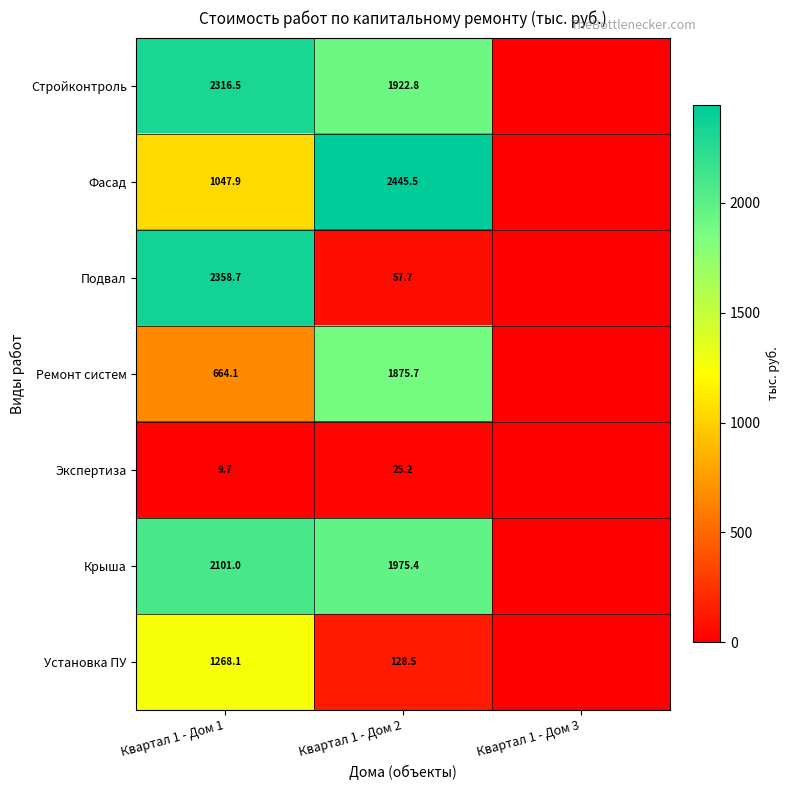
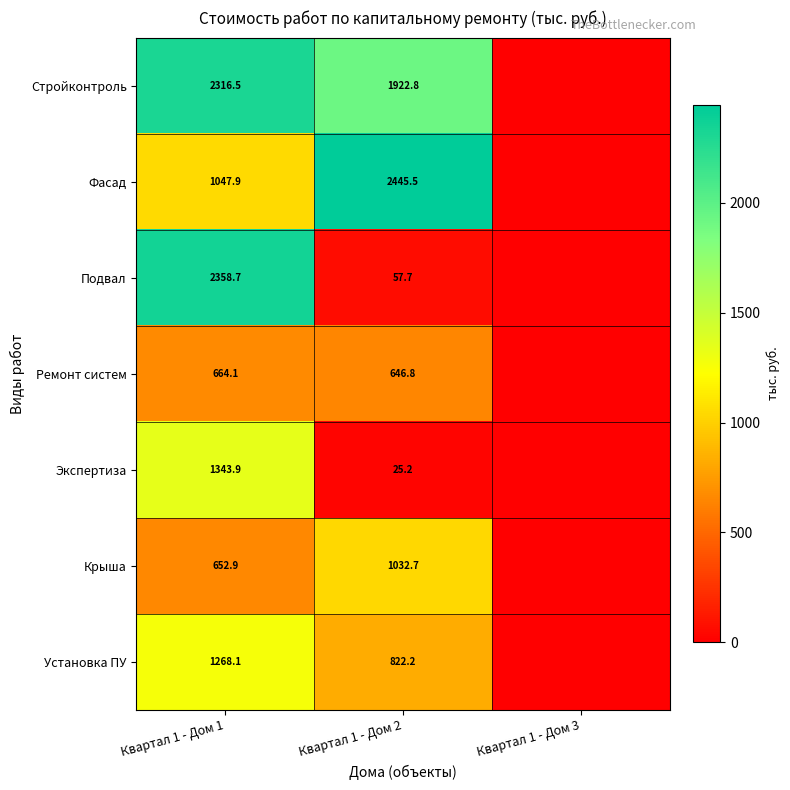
Ремонт систем, Квартал 1 - Дом 2: 1875.7 -> 646.8
Экспертиза, Квартал 1 - Дом 1: 9.7 -> 1343.9
Крыша, Квартал 1 - Дом 1: 2101.0 -> 652.9
Крыша, Квартал 1 - Дом 2: 1975.4 -> 1032.7
Установка ПУ, Квартал 1 - Дом 2: 128.5 -> 822.2
